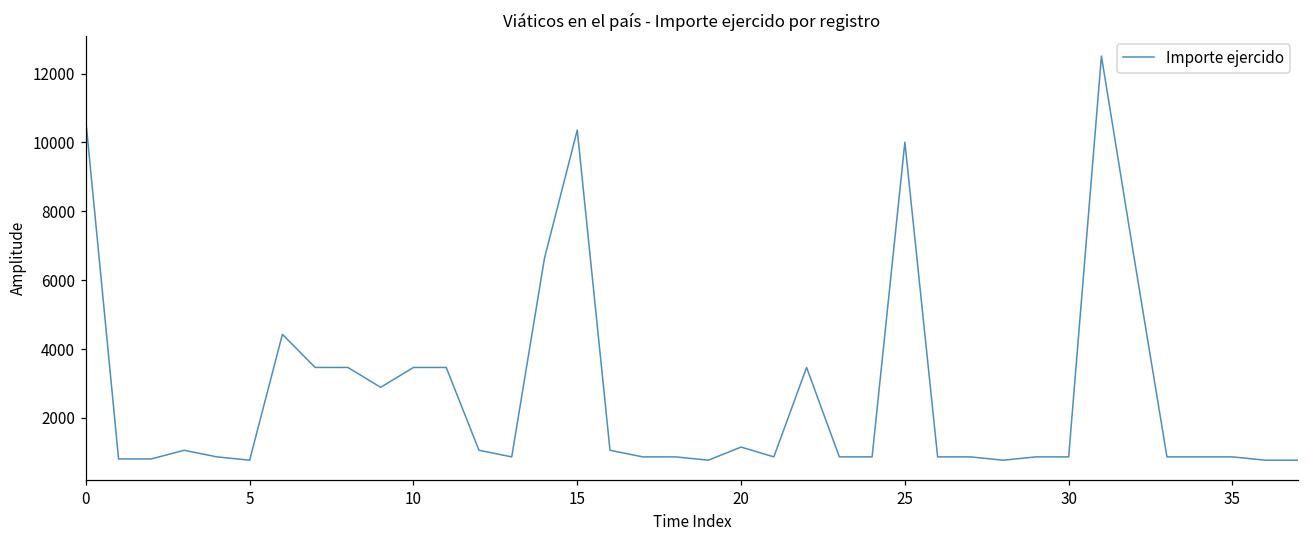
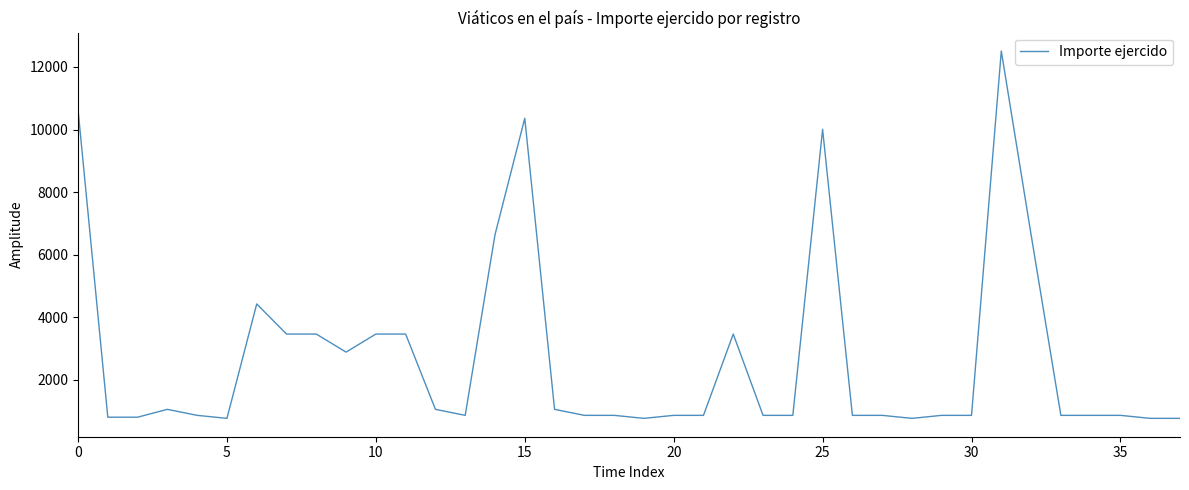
20: 1200 -> 900
